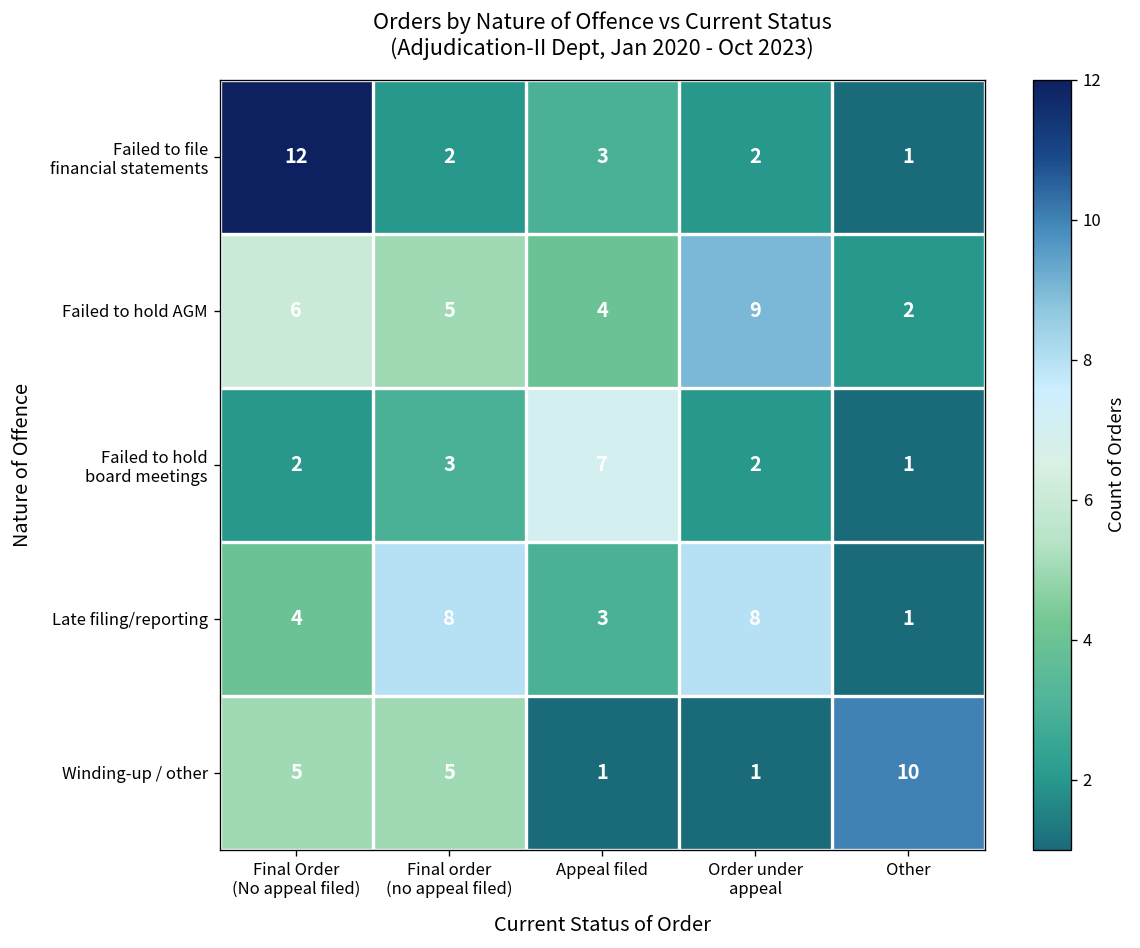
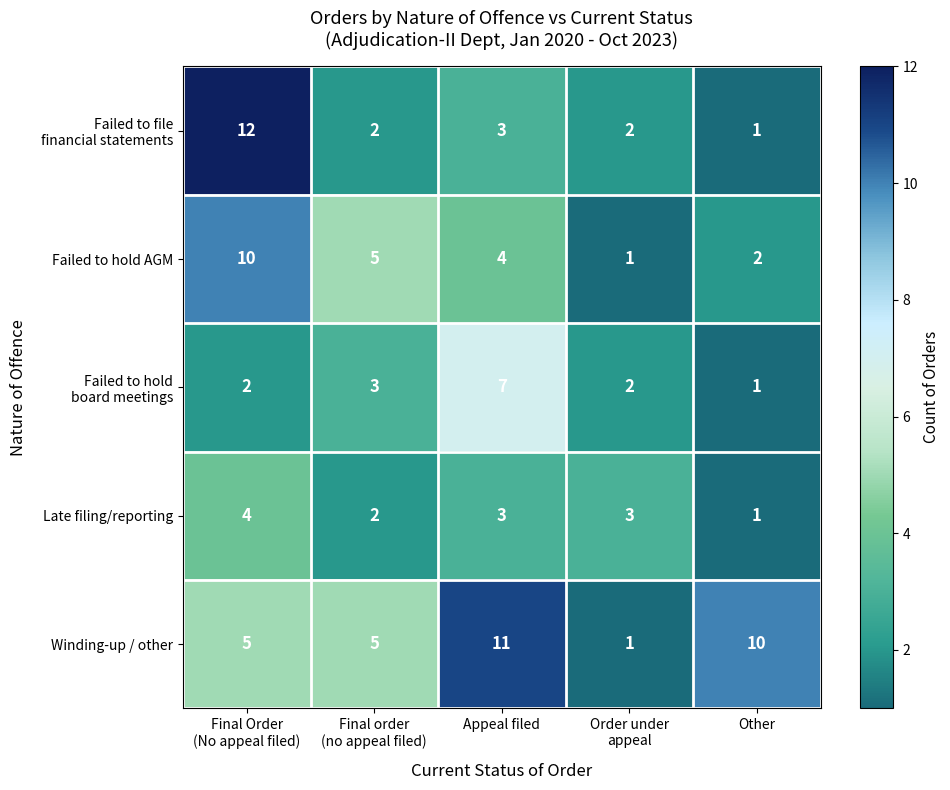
Failed to hold AGM, Final Order (No appeal filed): 6 -> 10
Failed to hold AGM, Order under appeal: 9 -> 1
Late filing/reporting, Final order (no appeal filed): 8 -> 2
Late filing/reporting, Order under appeal: 8 -> 3
Winding-up / other, Appeal filed: 1 -> 11
